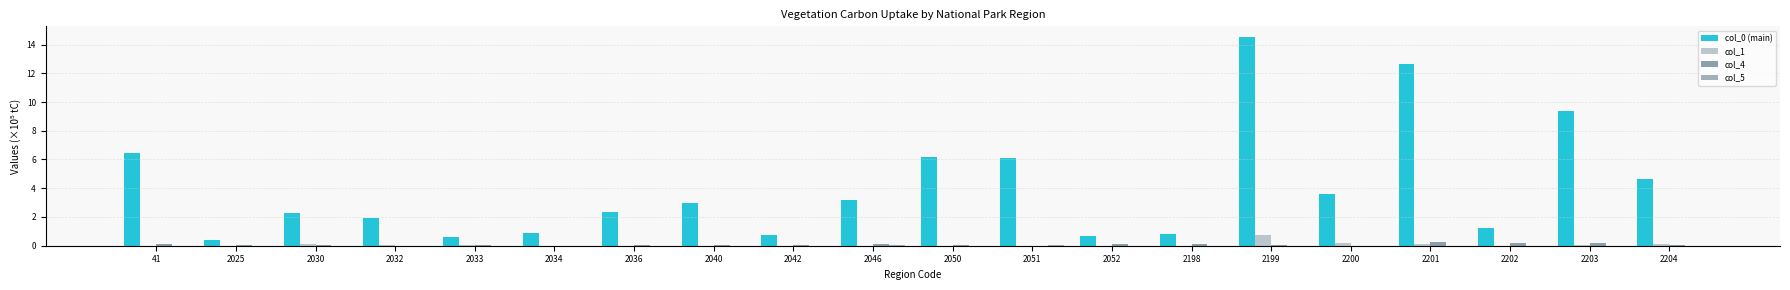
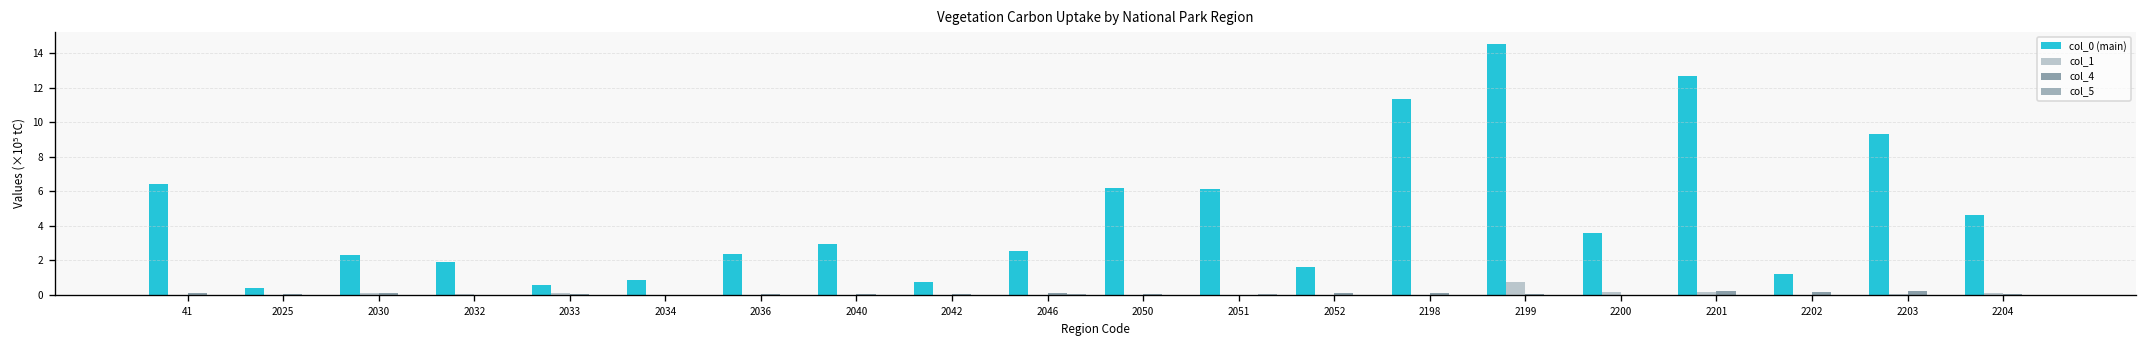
col_0 (main), 2046: 3.2 -> 2.6
col_0 (main), 2052: 0.7 -> 1.6
col_0 (main), 2198: 0.8 -> 11.4
